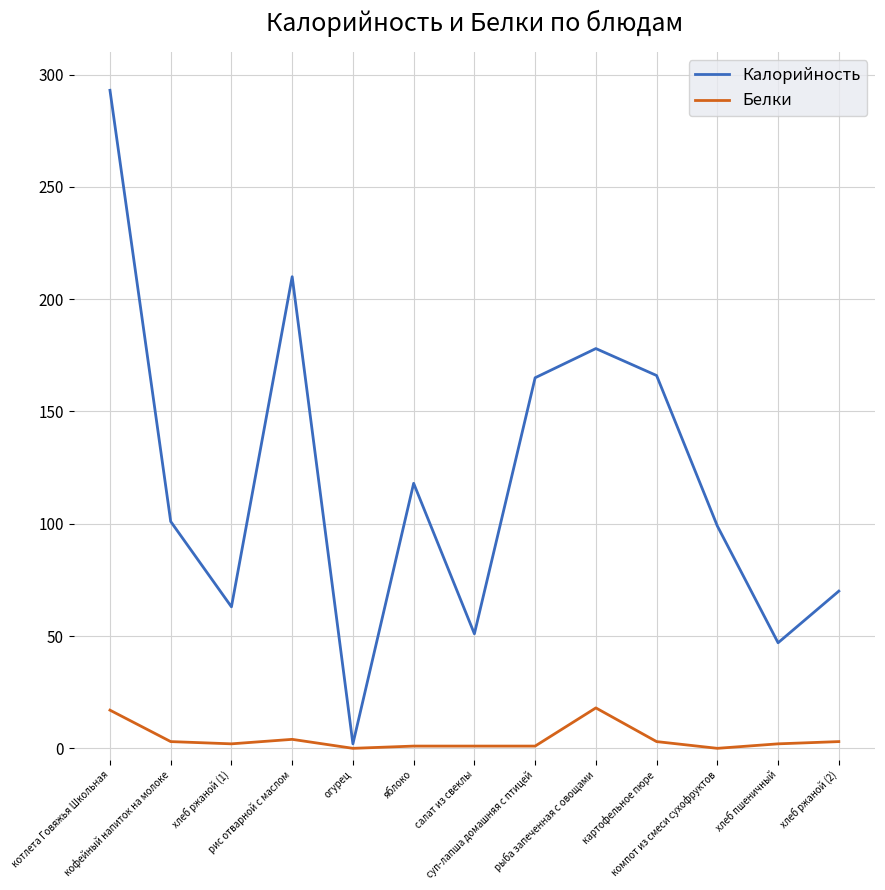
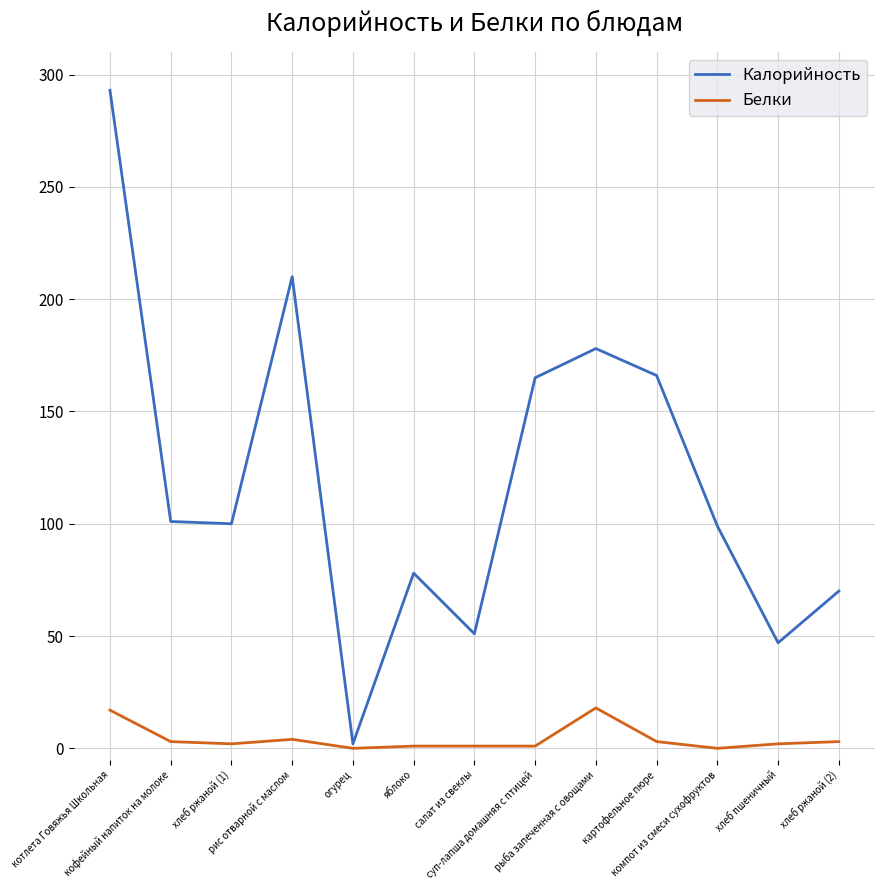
Калорийность, хлеб ржаной (1): 63 -> 100
Калорийность, яблоко: 118 -> 78
